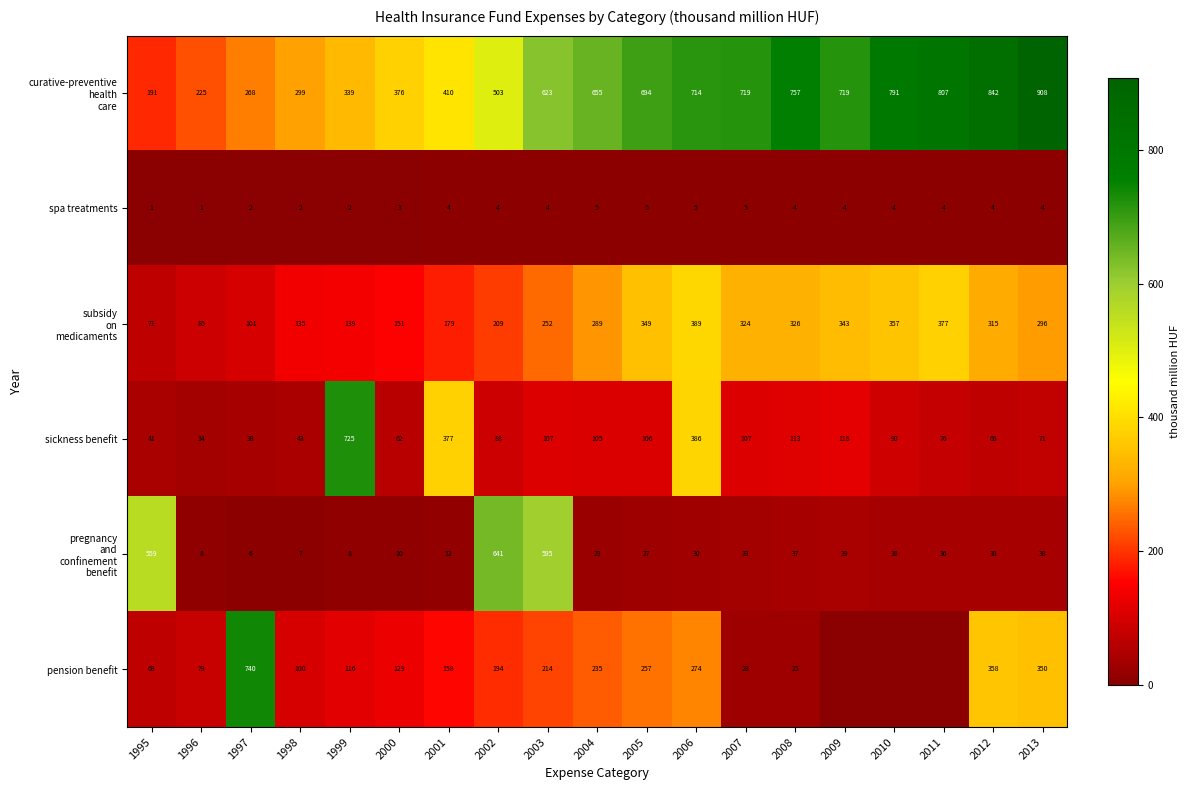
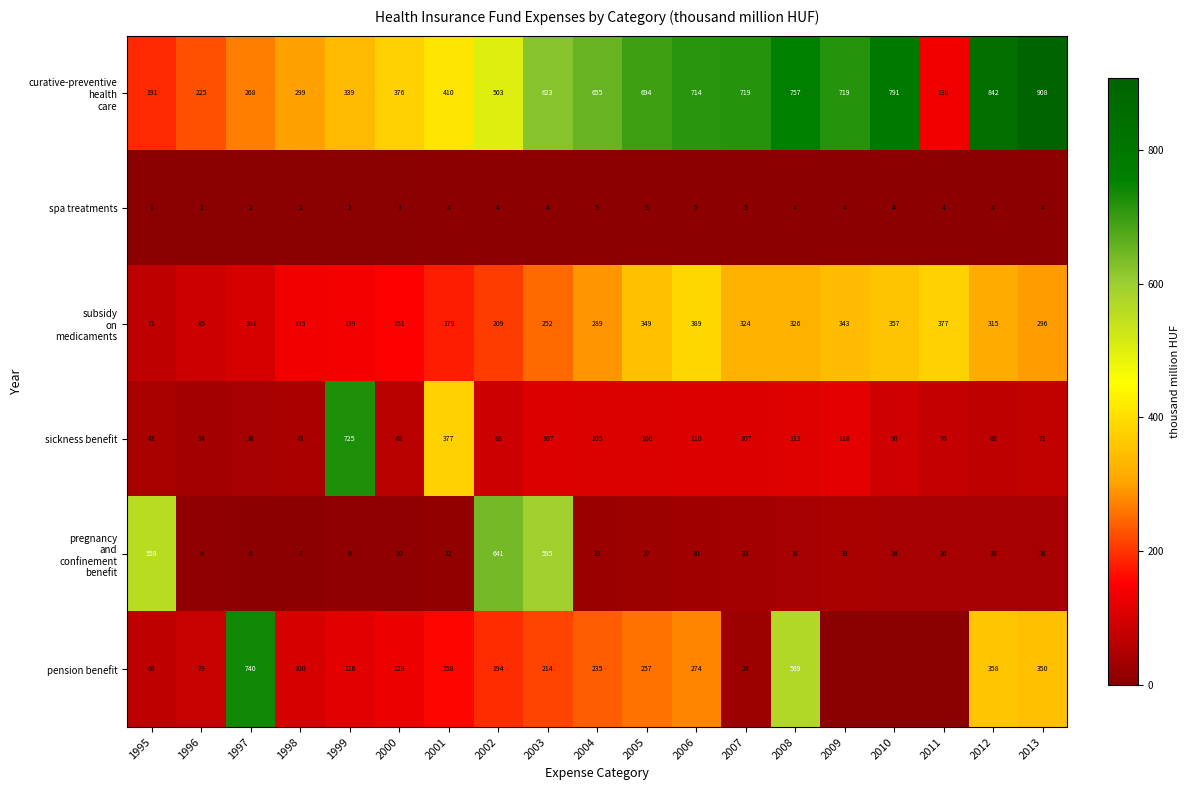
curative-preventive health care, 2011: 807 -> 138
sickness benefit, 2006: 386 -> 110
pension benefit, 2008: 25 -> 569
